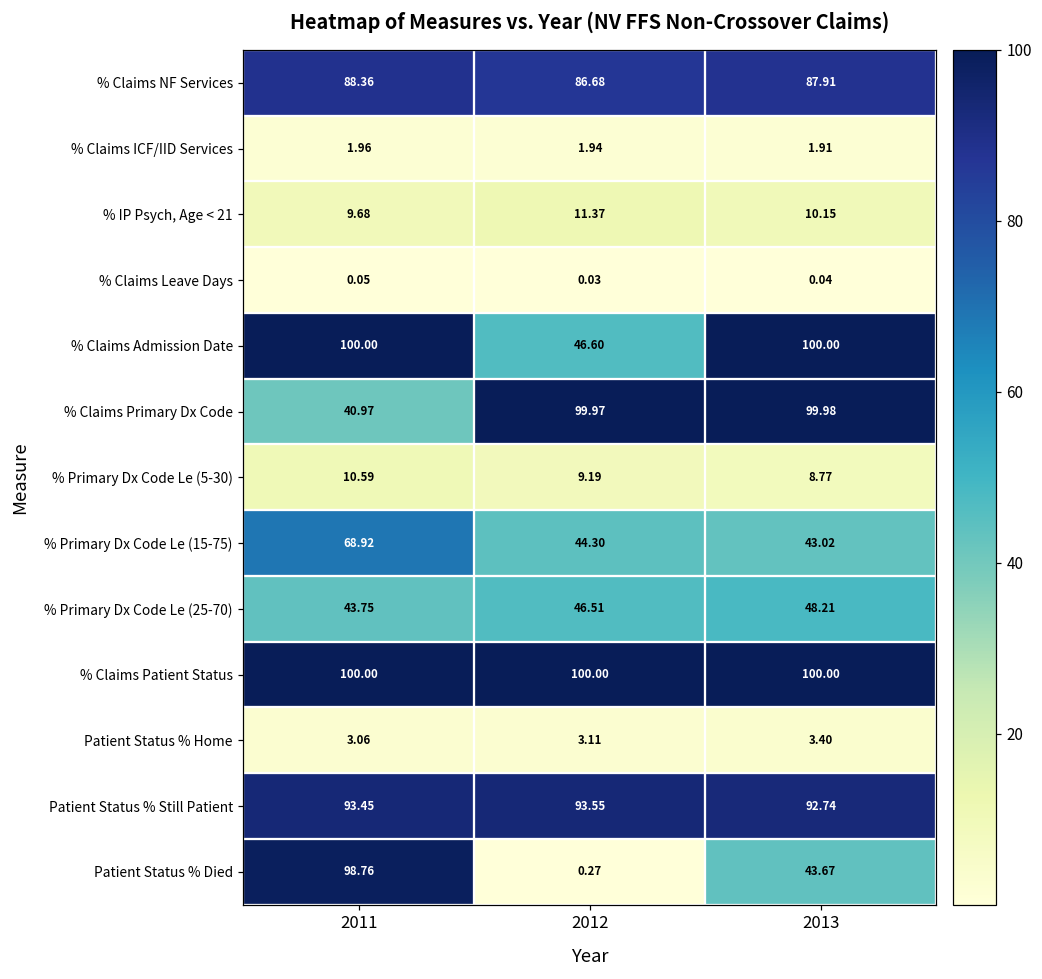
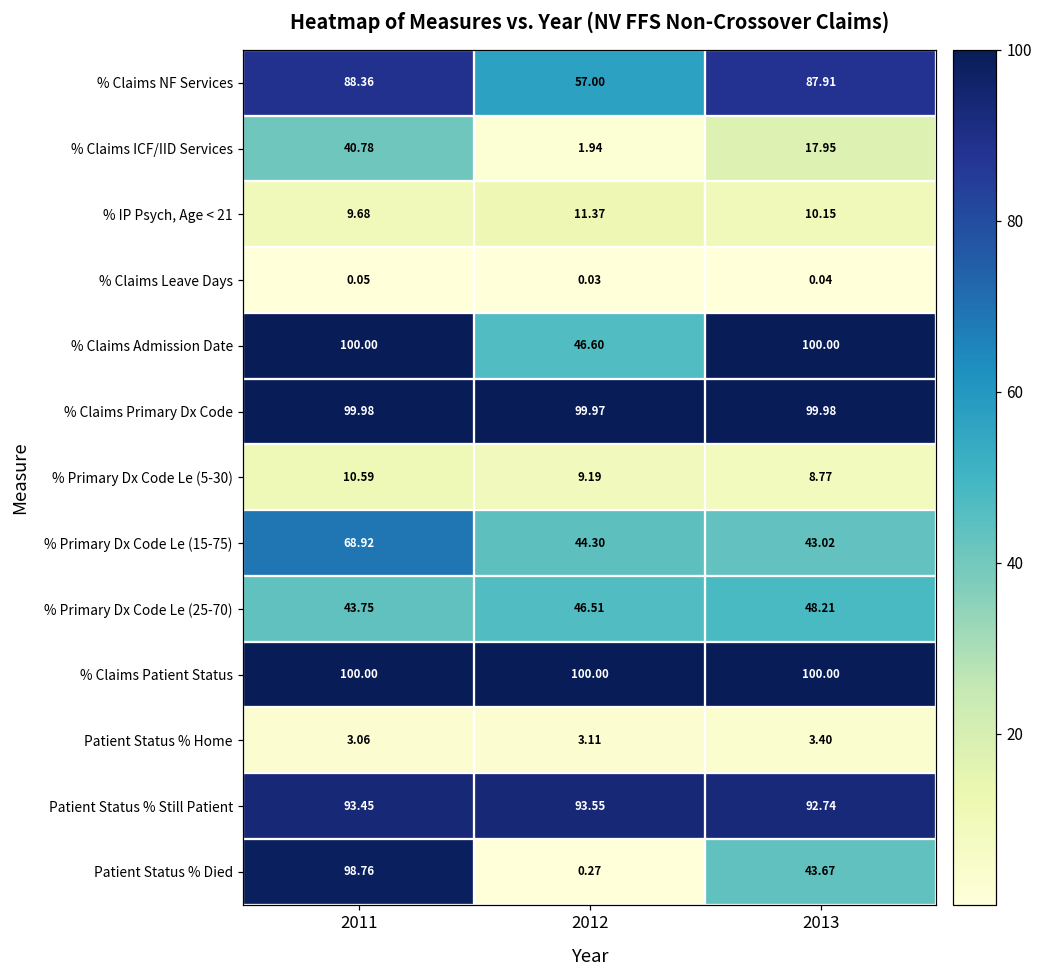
% Claims NF Services, 2012: 86.68 -> 57.00
% Claims ICF/IID Services, 2011: 1.96 -> 40.78
% Claims ICF/IID Services, 2013: 1.91 -> 17.95
% Claims Primary Dx Code, 2011: 40.97 -> 99.98
